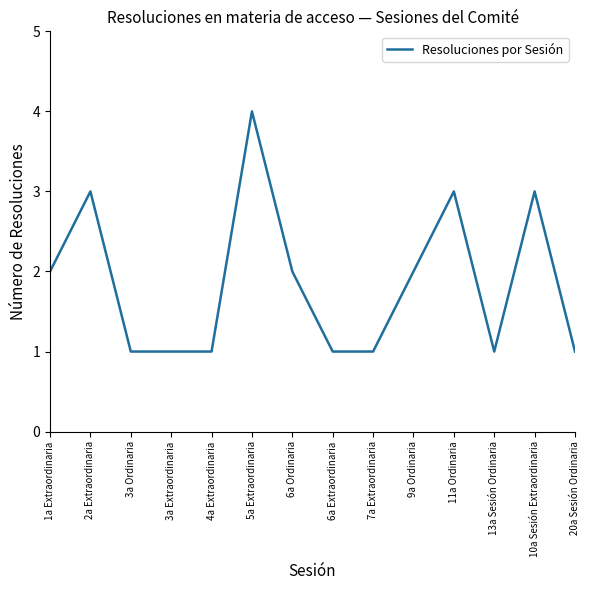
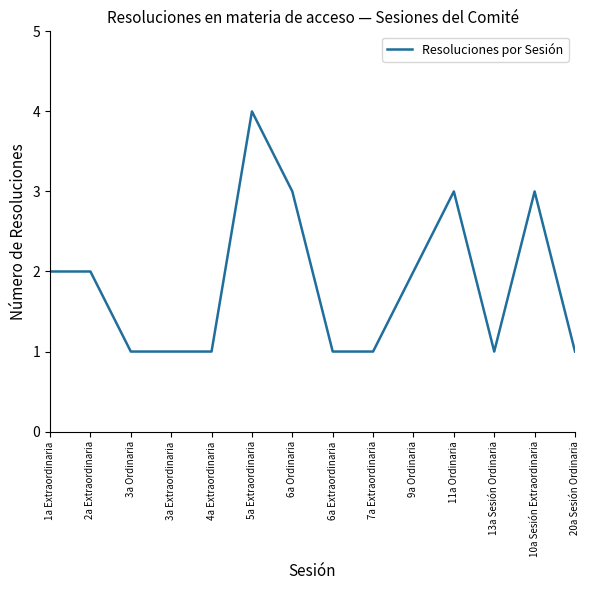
2a Extraordinaria: 3 -> 2
6a Ordinaria: 2 -> 3
